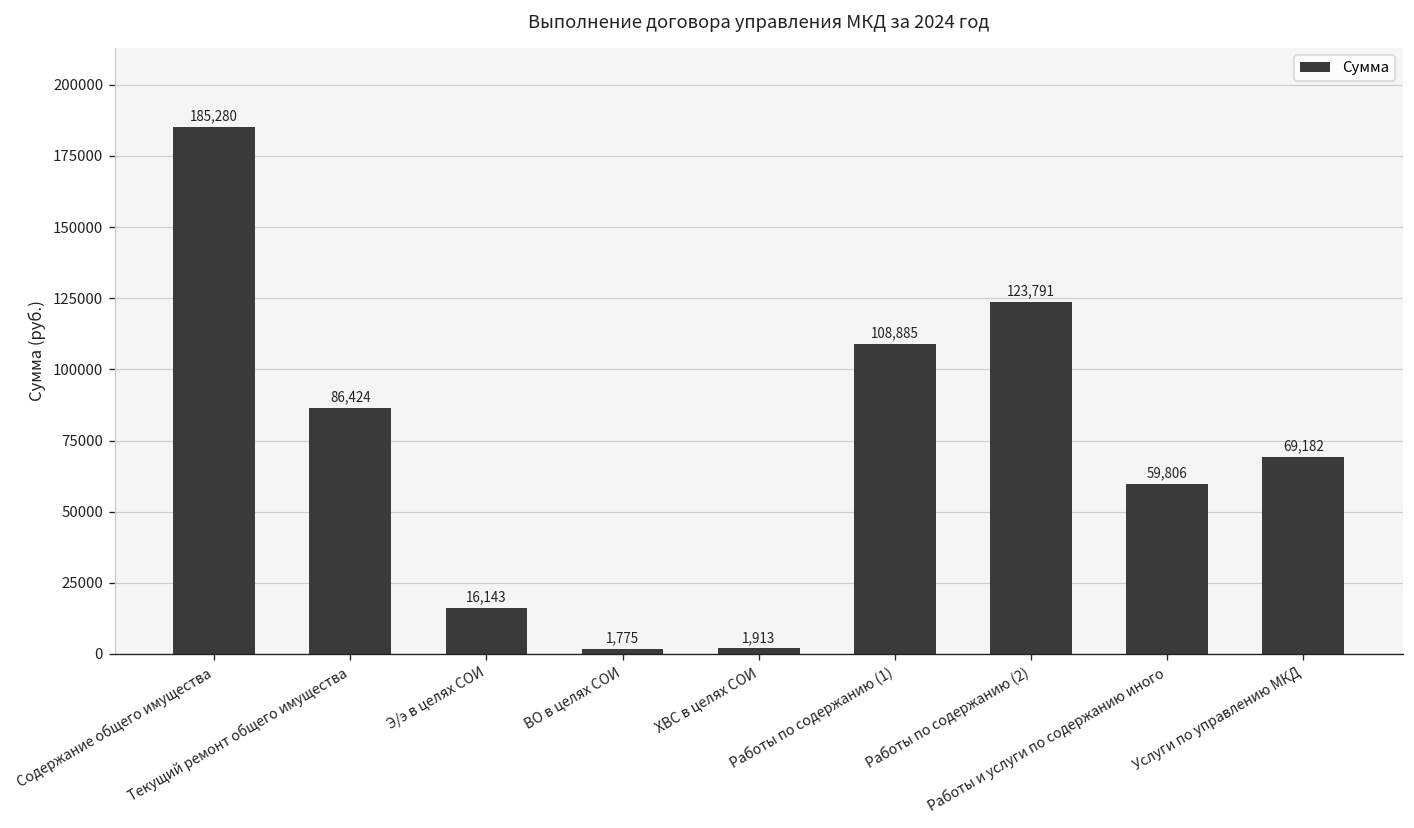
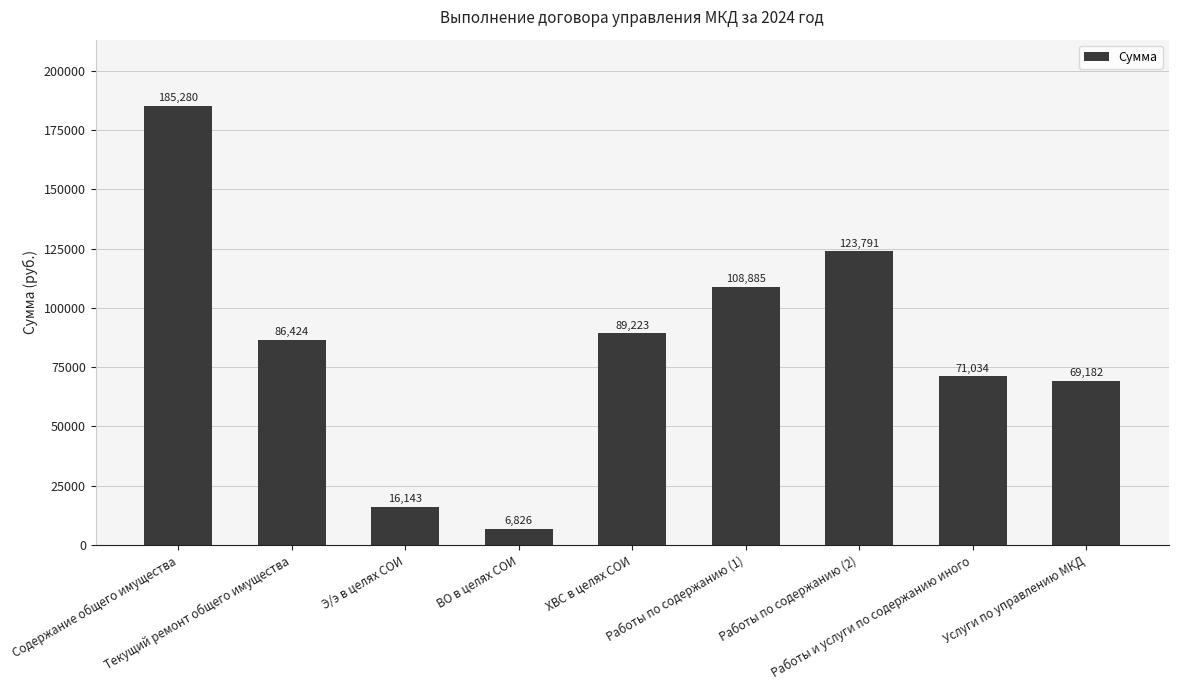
ВО в целях СОИ: 1,775 -> 6,826
ХВС в целях СОИ: 1,913 -> 89,223
Работы и услуги по содержанию иного: 59,806 -> 71,034
